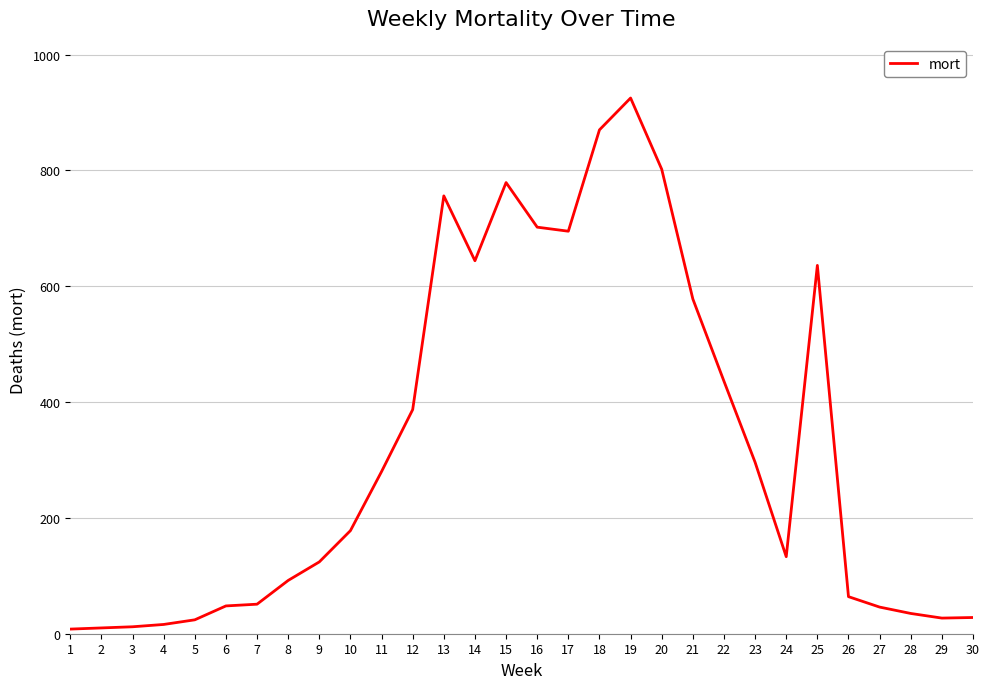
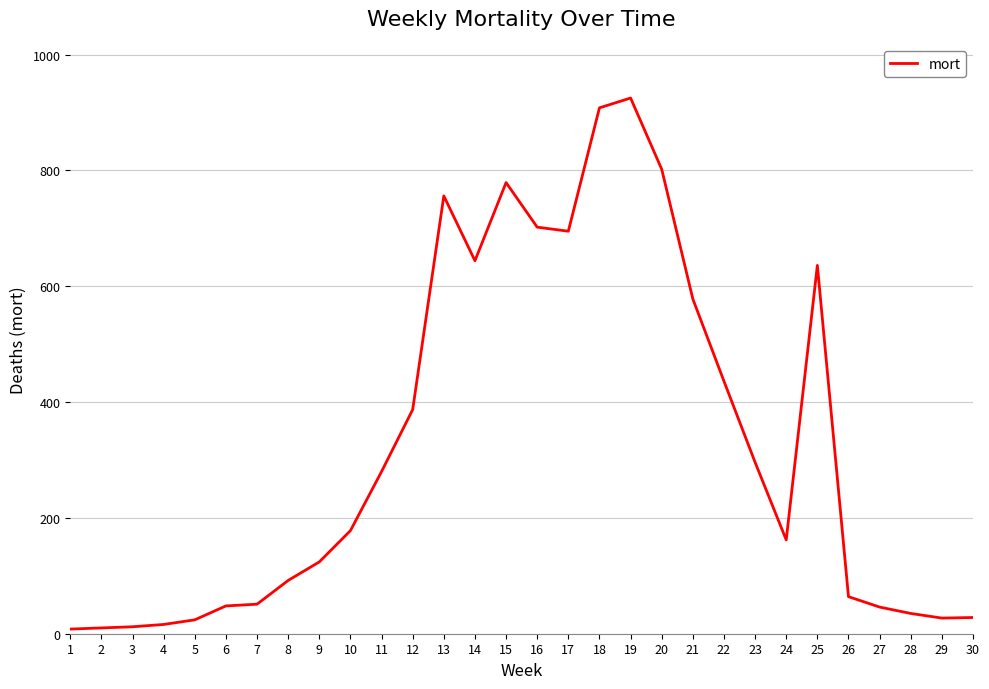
18: 870 -> 910
24: 130 -> 160
